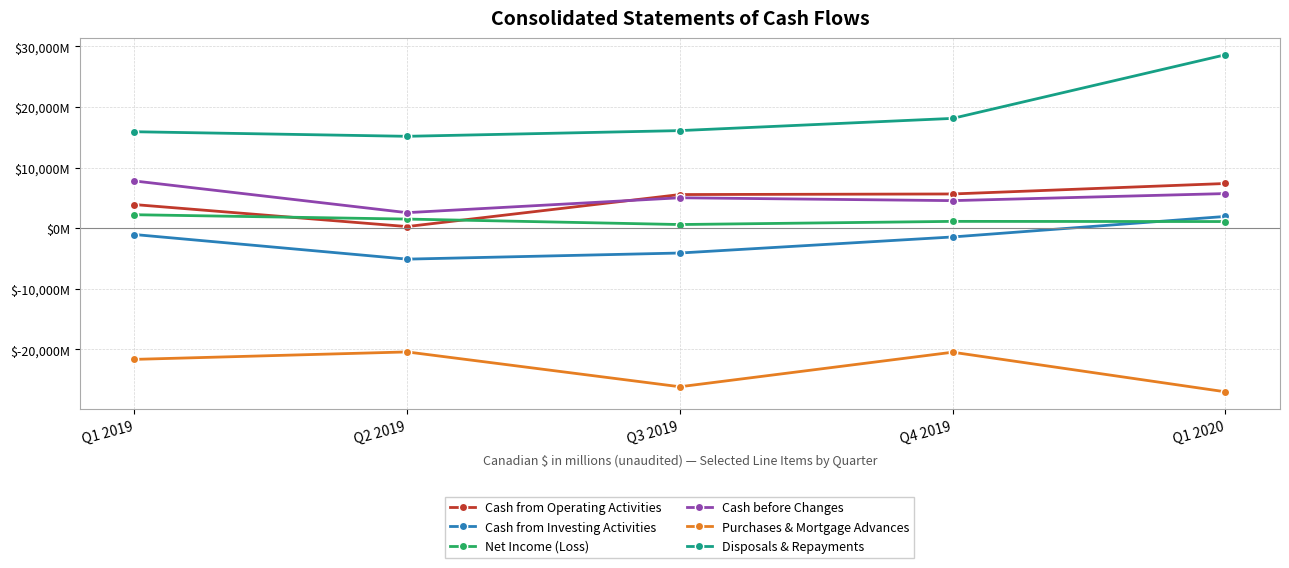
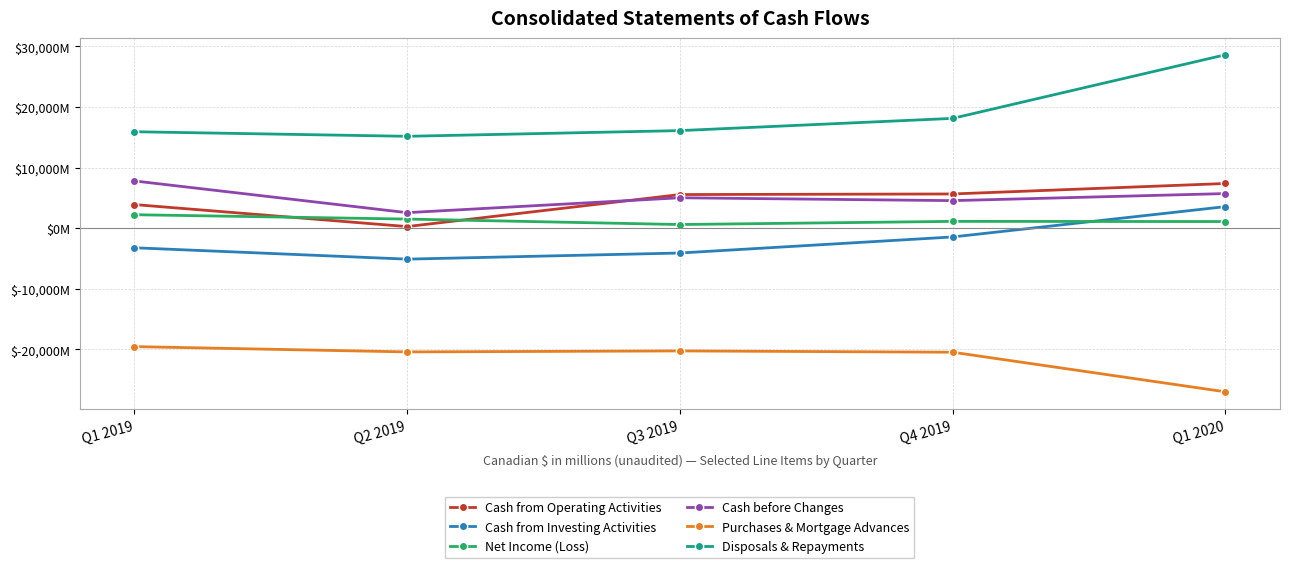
Cash from Investing Activities, Q1 2019: $-1,000,000,000 -> $-3,000,000,000
Purchases & Mortgage Advances, Q1 2019: $-22,000,000,000 -> $-20,000,000,000
Purchases & Mortgage Advances, Q3 2019: $-26,000,000,000 -> $-20,000,000,000
Cash from Investing Activities, Q1 2020: $2,000,000,000 -> $4,000,000,000
